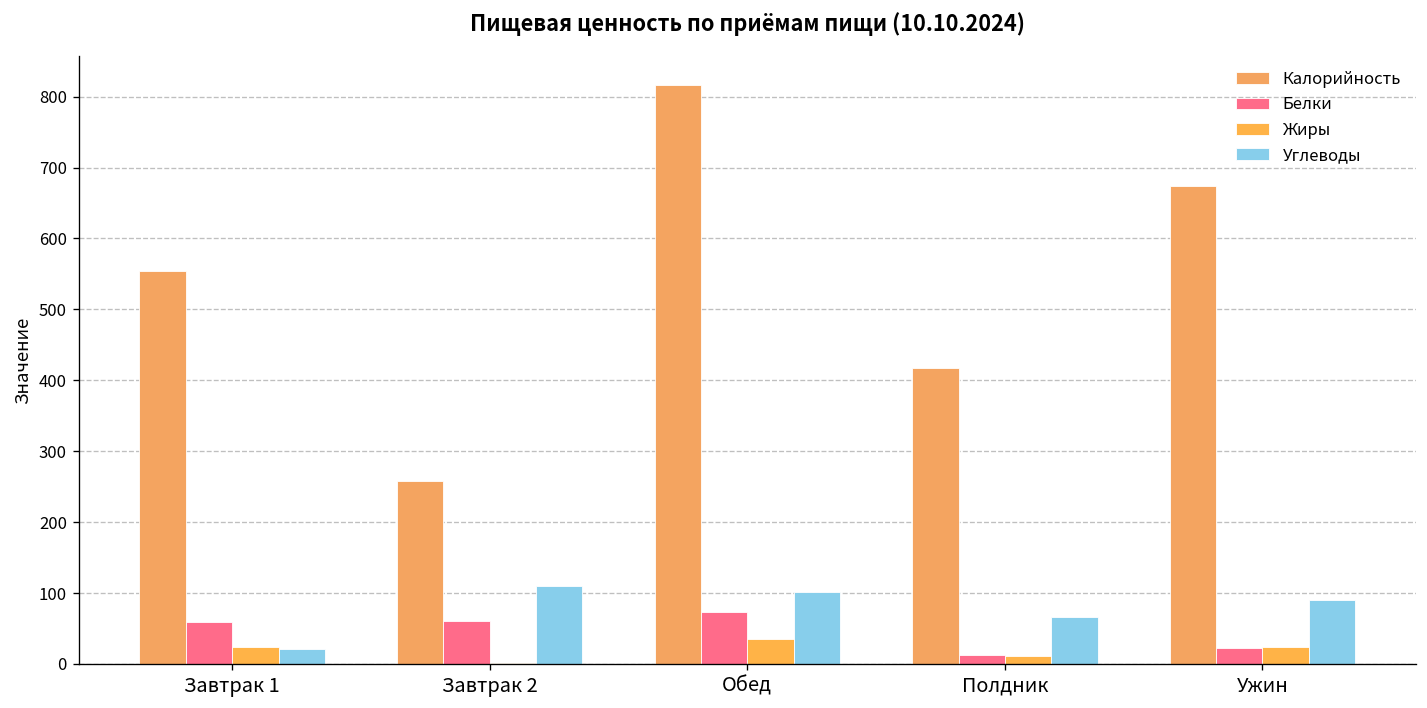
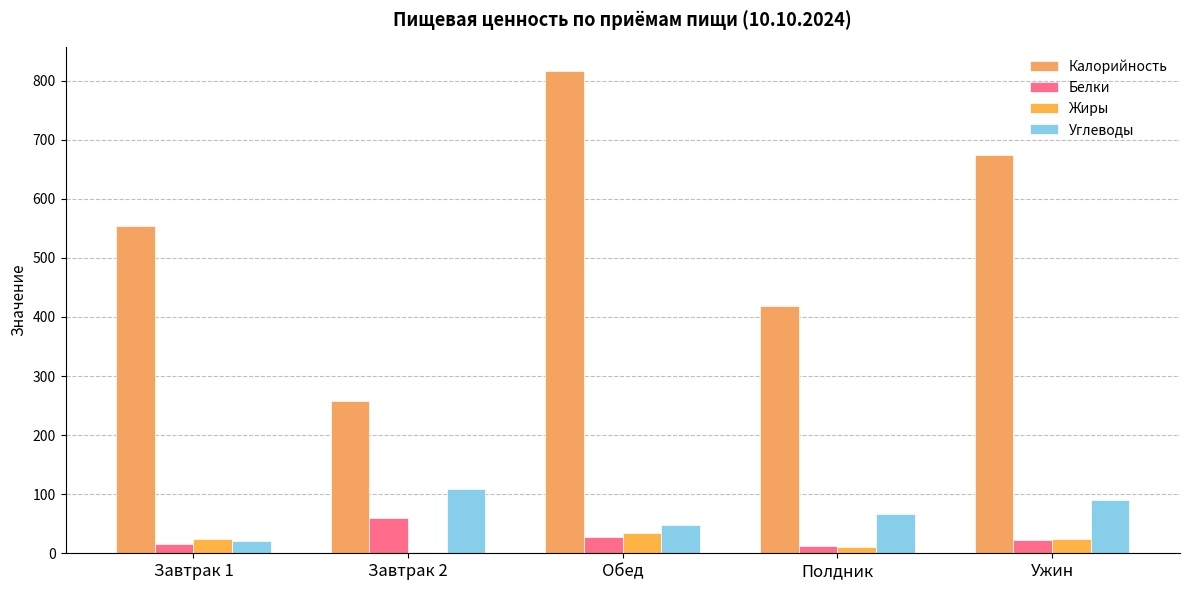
Белки, Завтрак 1: 60 -> 20
Белки, Обед: 70 -> 30
Углеводы, Обед: 100 -> 50
